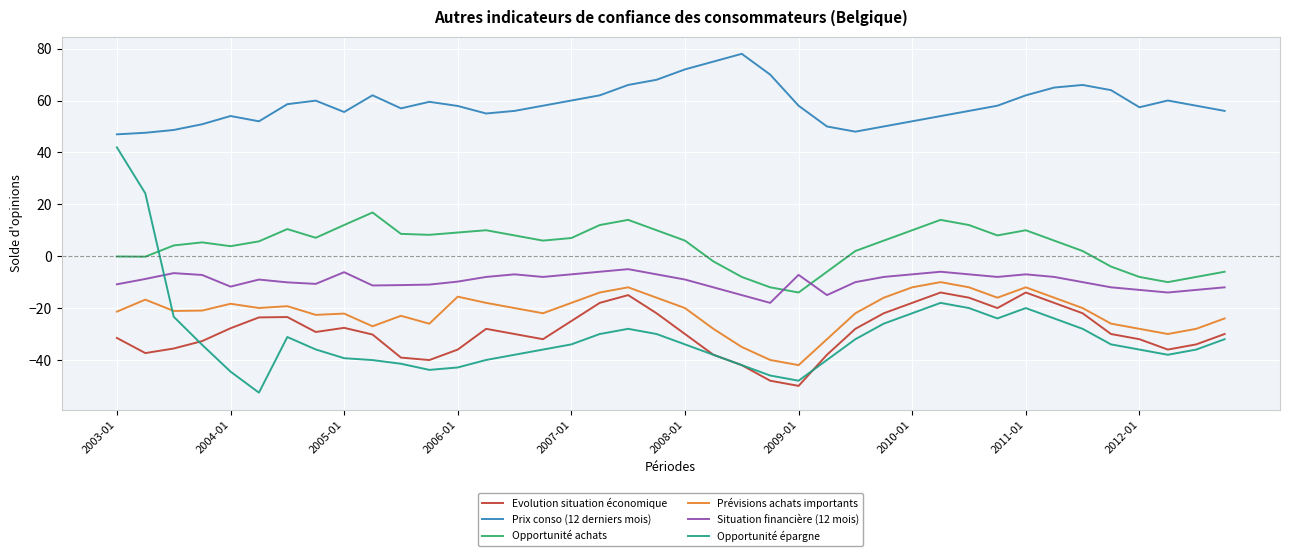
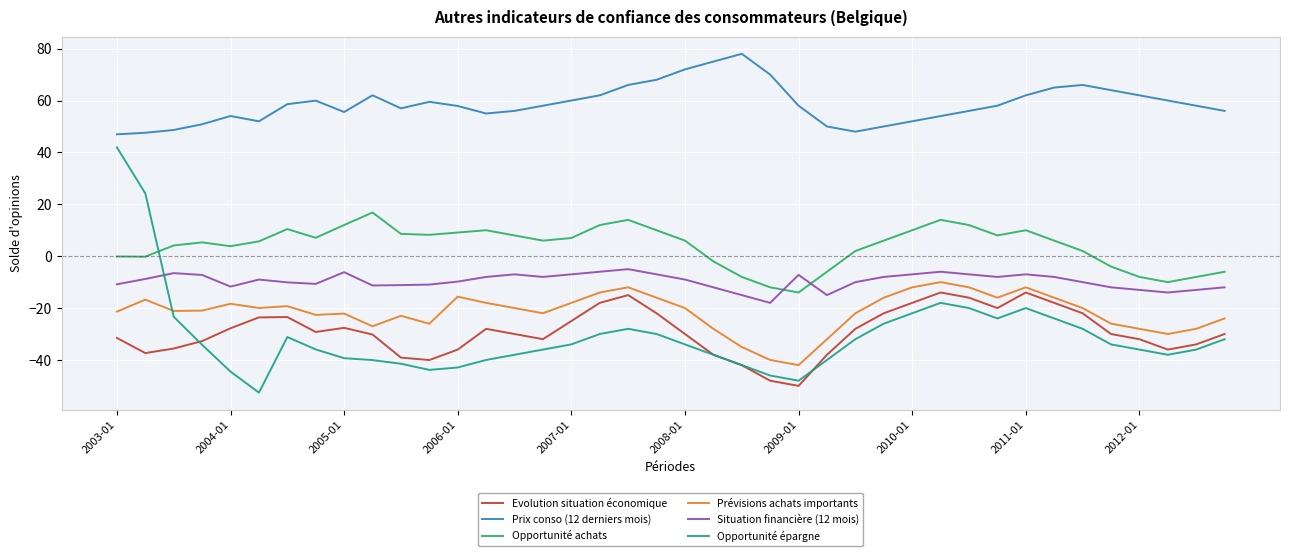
Prix conso (12 derniers mois), 2012-01: 57 -> 62
